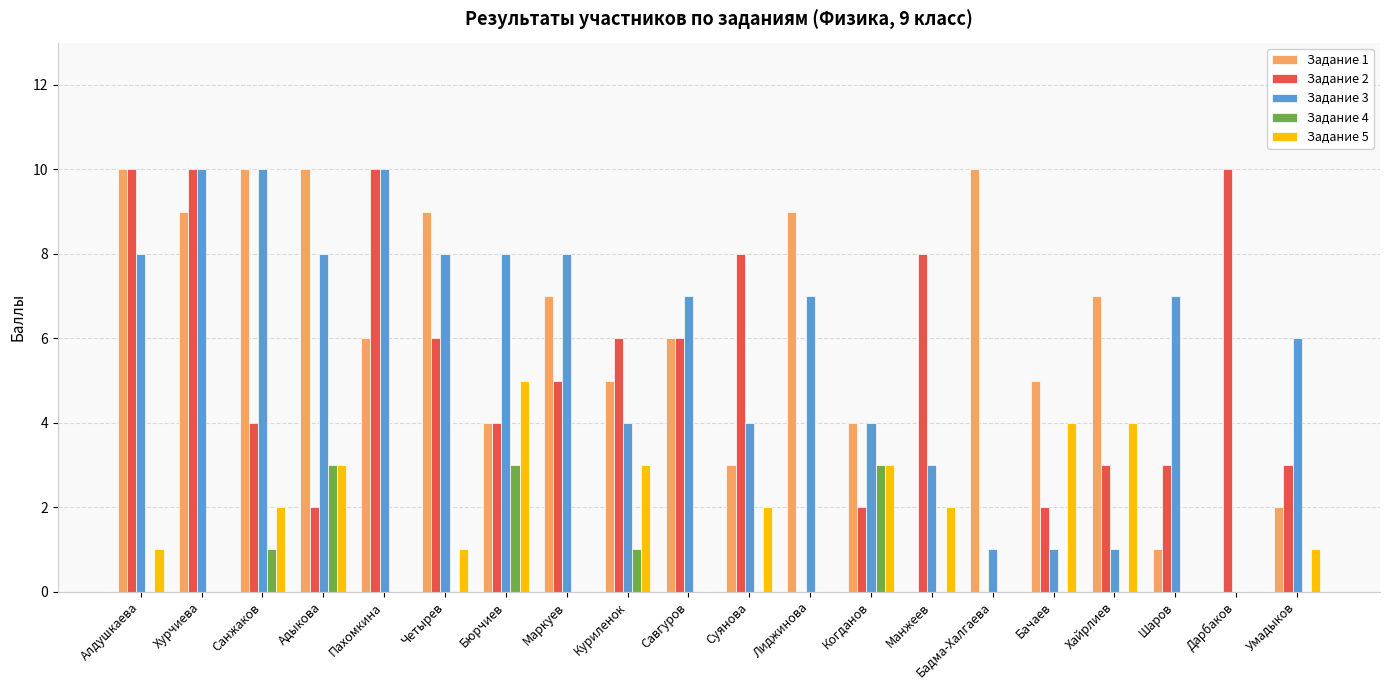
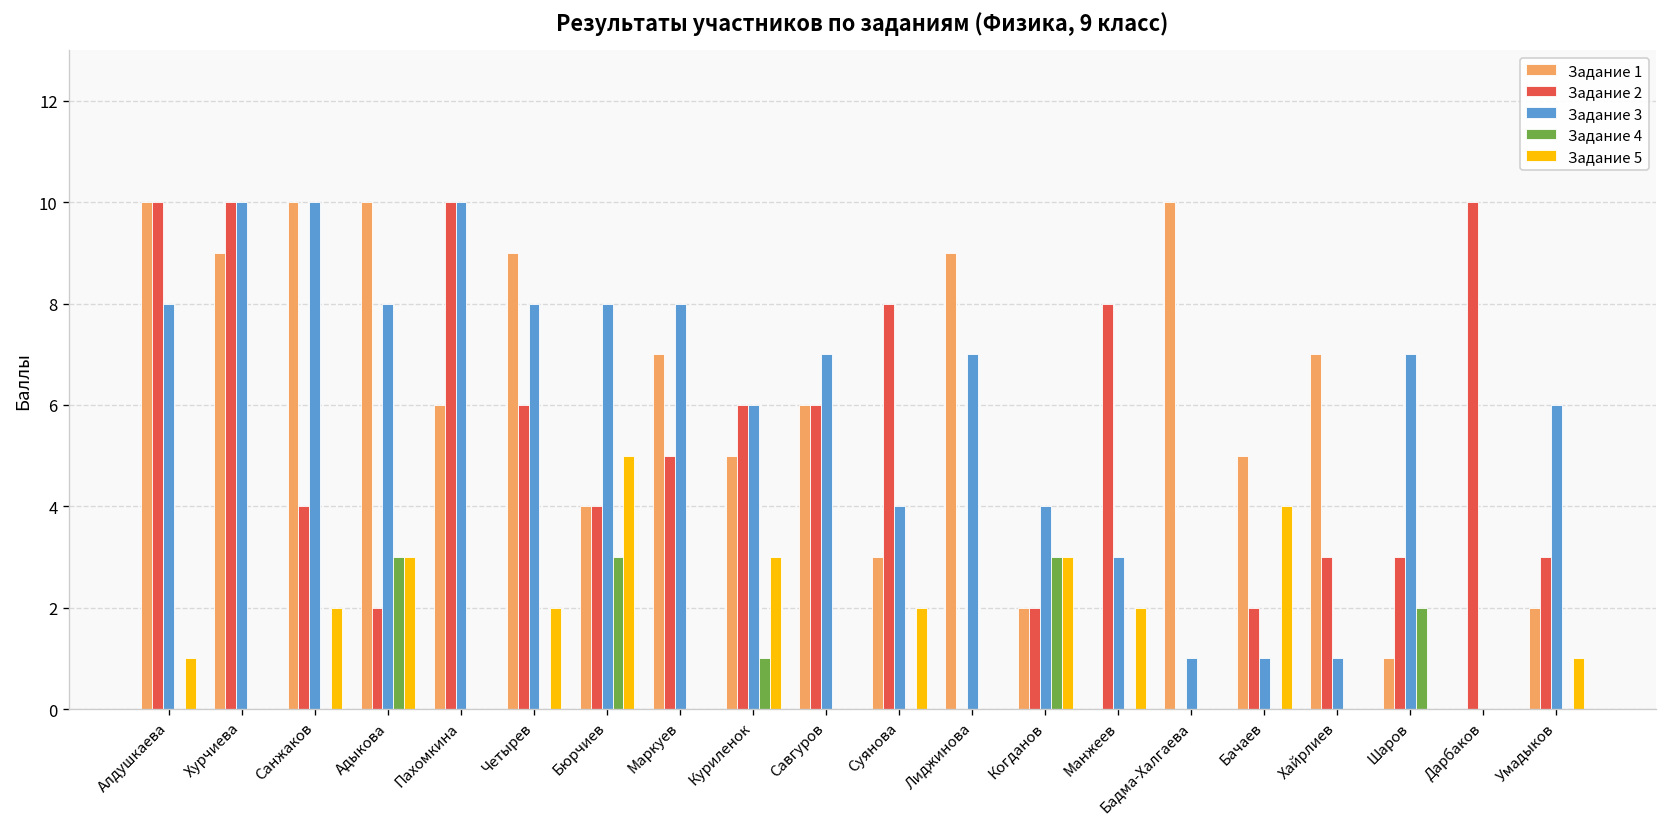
Задание 4, Санжаков: 1 -> 0
Задание 5, Четырев: 1 -> 2
Задание 3, Куриленок: 4 -> 6
Задание 1, Когданов: 4 -> 2
Задание 5, Хайрлиев: 4 -> 0
Задание 4, Шаров: 0 -> 2
